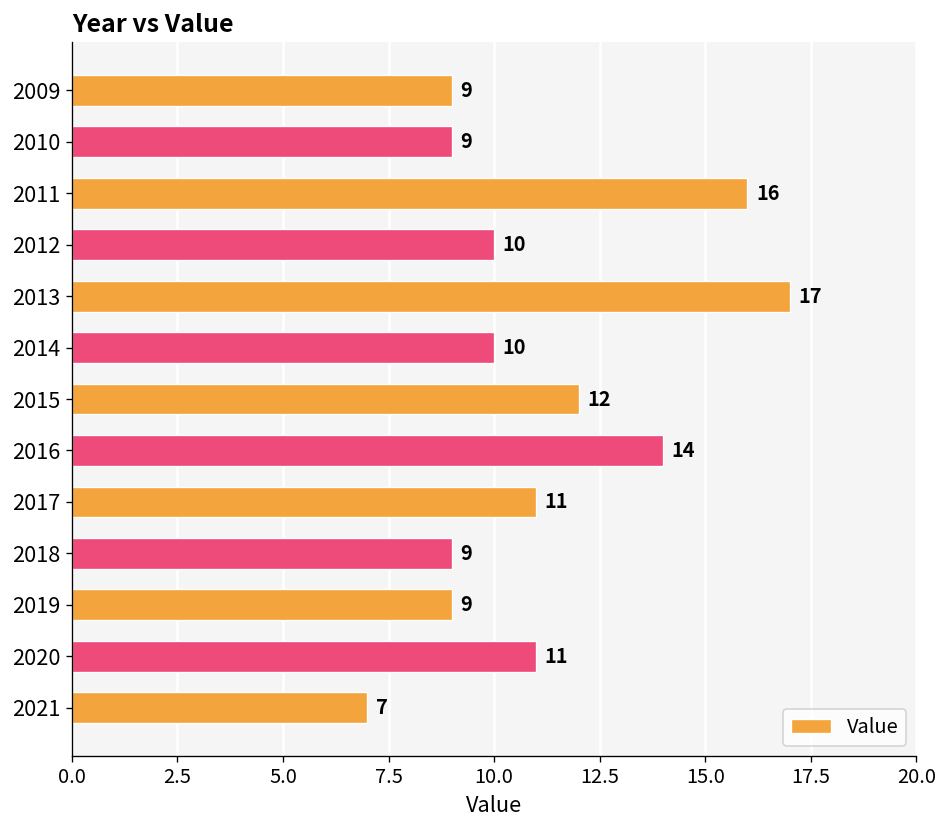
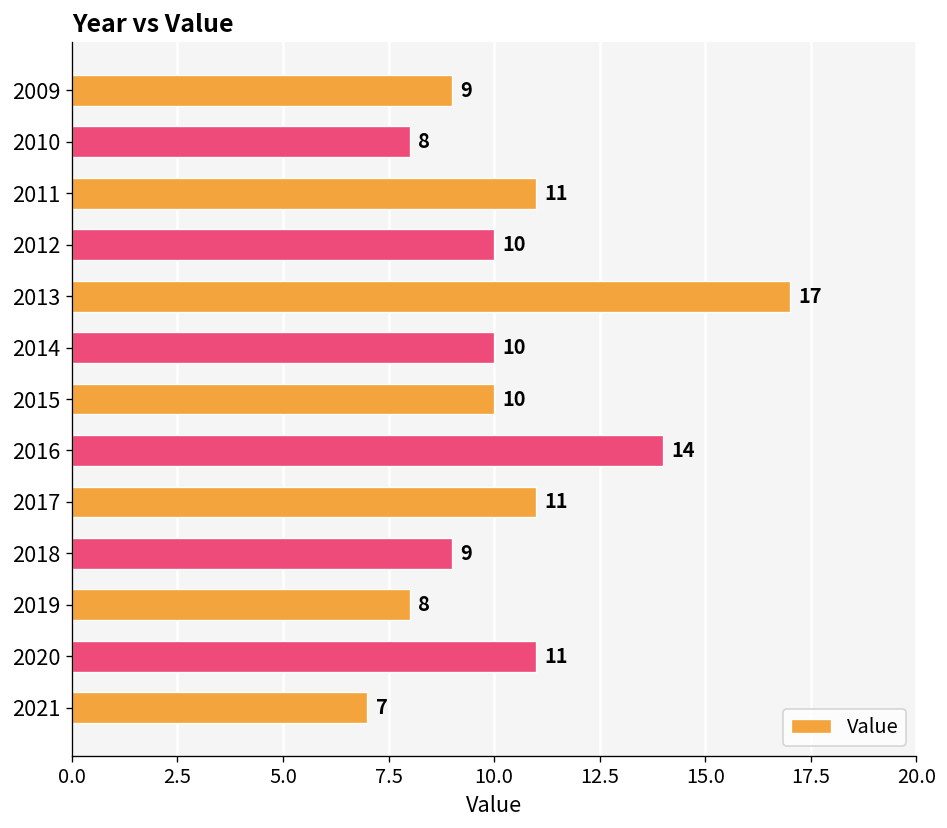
2010: 9 -> 8
2011: 16 -> 11
2015: 12 -> 10
2019: 9 -> 8
